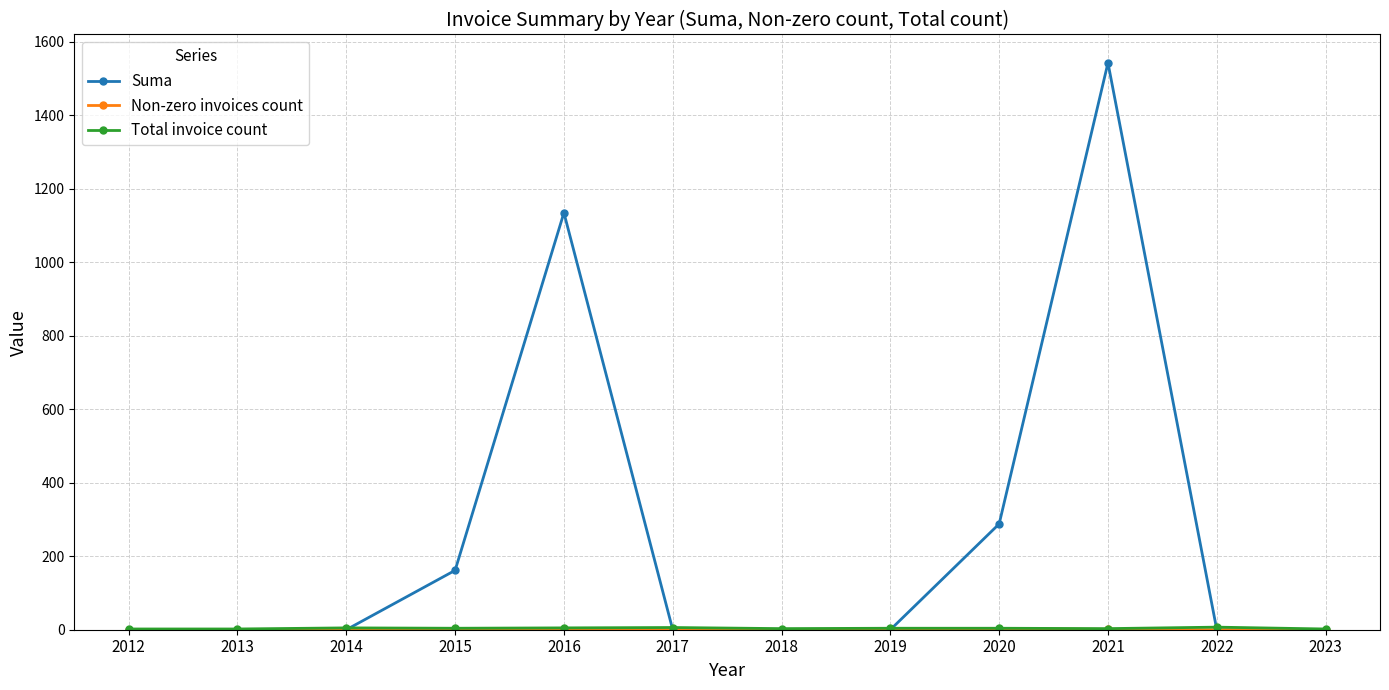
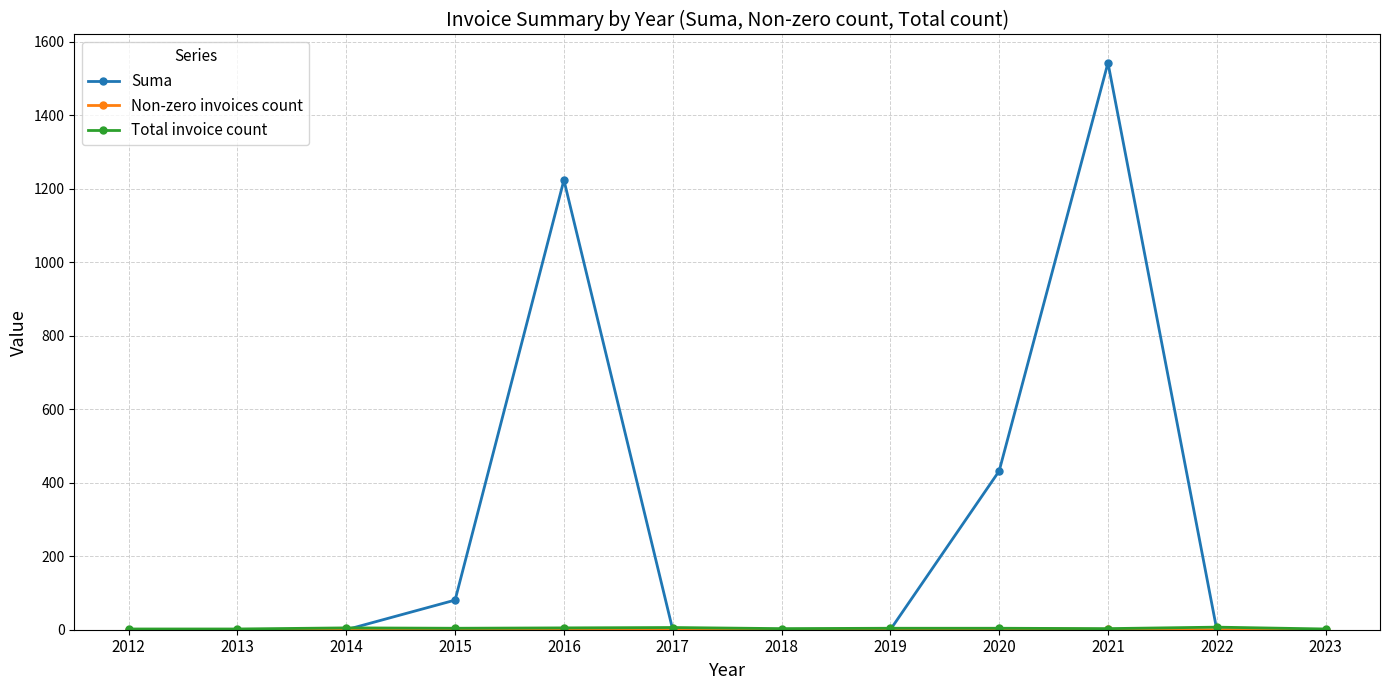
Suma, 2015: 160 -> 80
Suma, 2016: 1130 -> 1220
Suma, 2020: 290 -> 430
